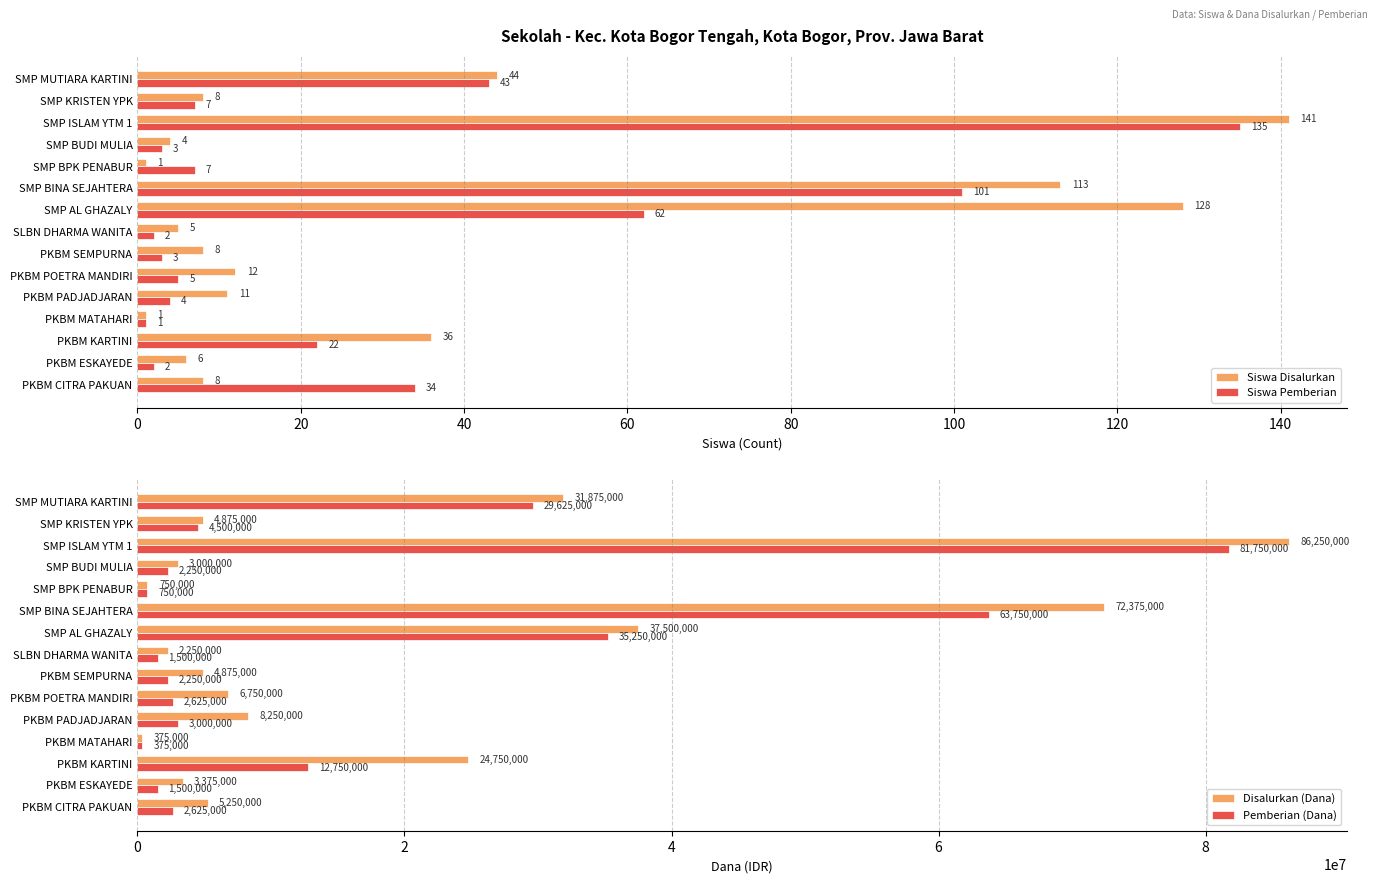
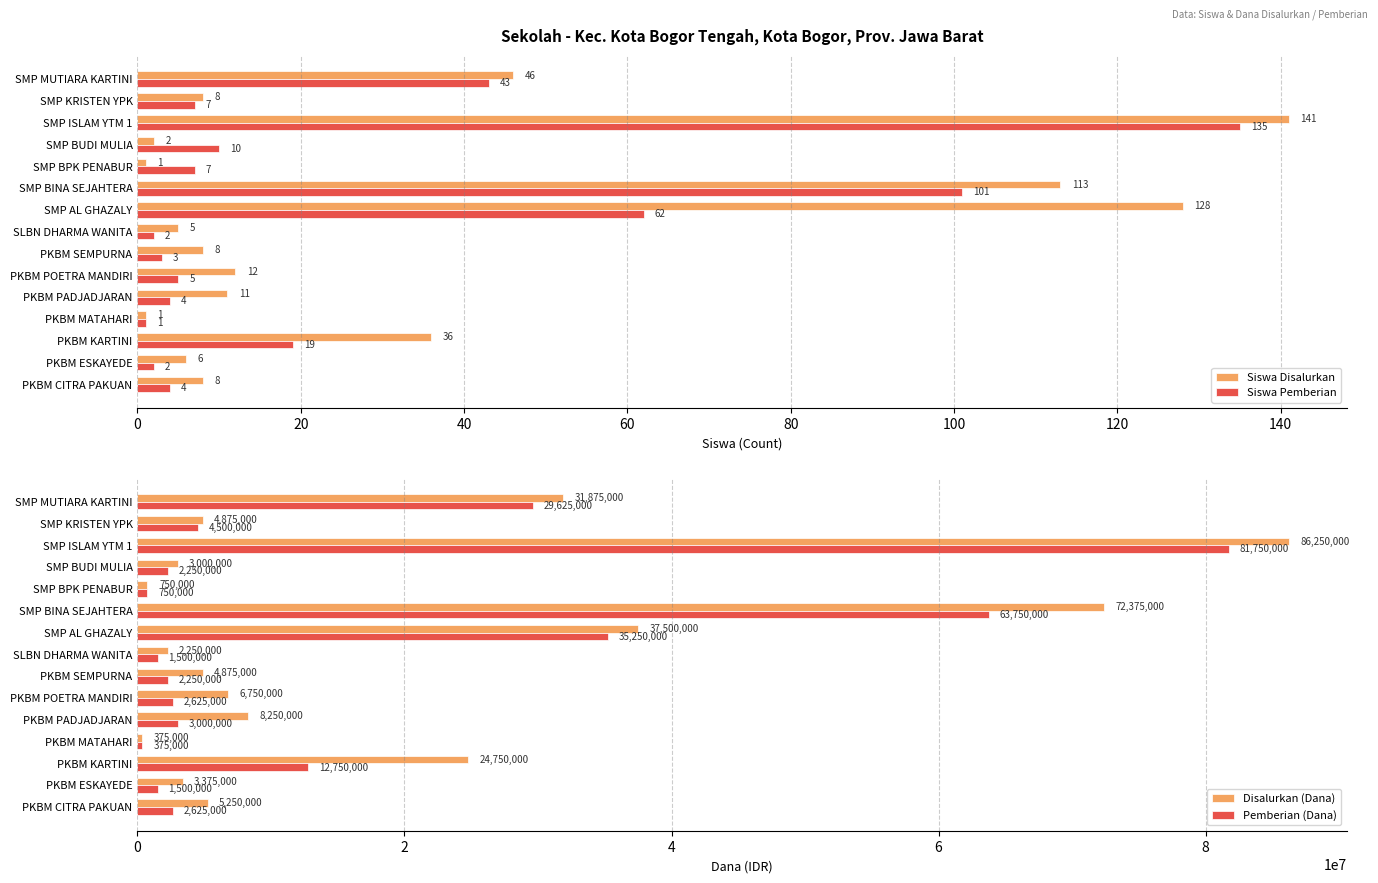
Sekolah - Kec. Kota Bogor Tengah, Kota Bogor, Prov. Jawa Barat, Siswa Disalurkan, SMP MUTIARA KARTINI: 44 -> 46
Sekolah - Kec. Kota Bogor Tengah, Kota Bogor, Prov. Jawa Barat, Siswa Disalurkan, SMP BUDI MULIA: 4 -> 2
Sekolah - Kec. Kota Bogor Tengah, Kota Bogor, Prov. Jawa Barat, Siswa Pemberian, SMP BUDI MULIA: 3 -> 10
Sekolah - Kec. Kota Bogor Tengah, Kota Bogor, Prov. Jawa Barat, Siswa Pemberian, PKBM KARTINI: 22 -> 19
Sekolah - Kec. Kota Bogor Tengah, Kota Bogor, Prov. Jawa Barat, Siswa Pemberian, PKBM CITRA PAKUAN: 34 -> 4
